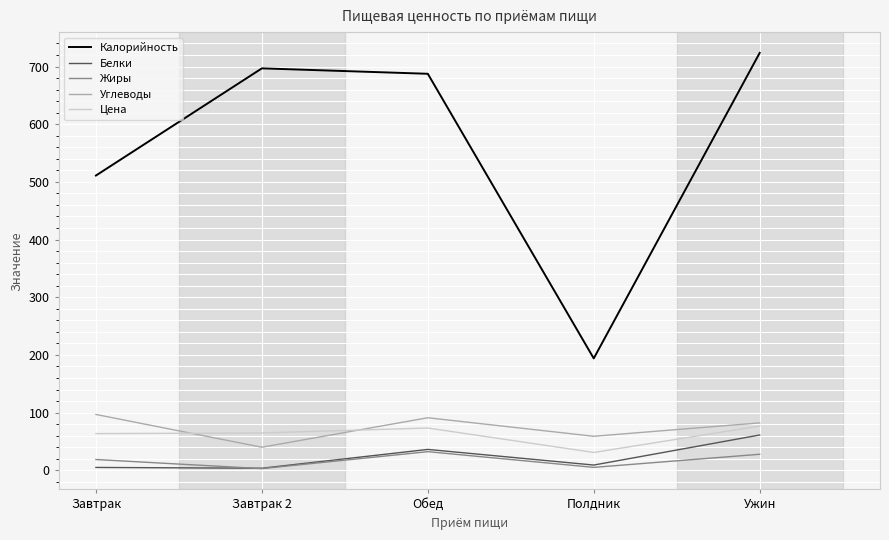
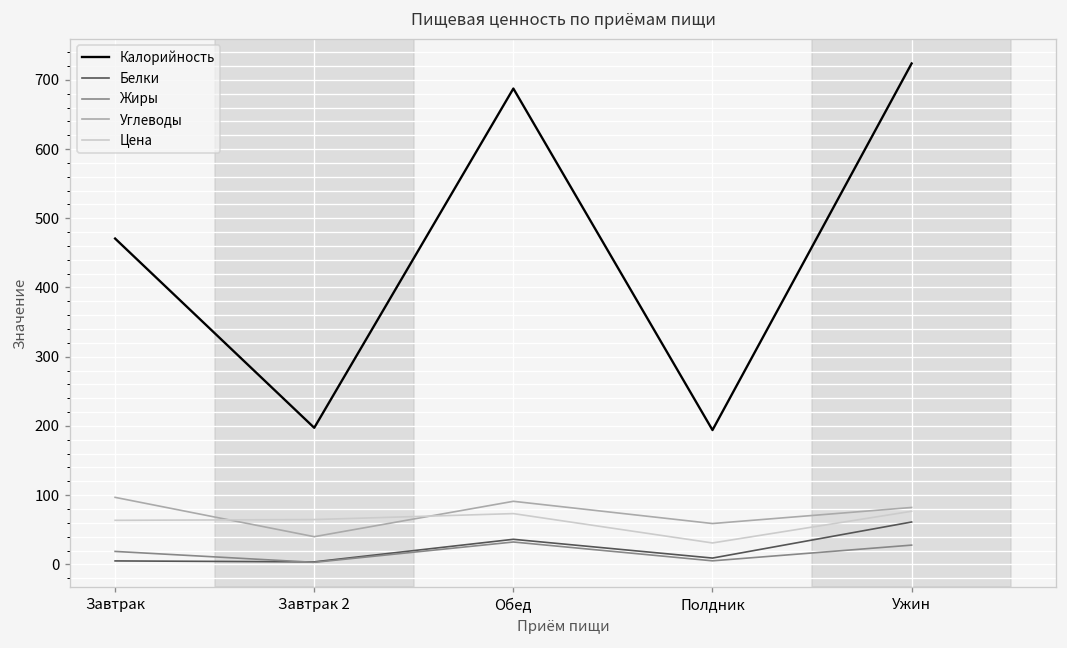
Калорийность, Завтрак: 510 -> 470
Калорийность, Завтрак 2: 700 -> 200
